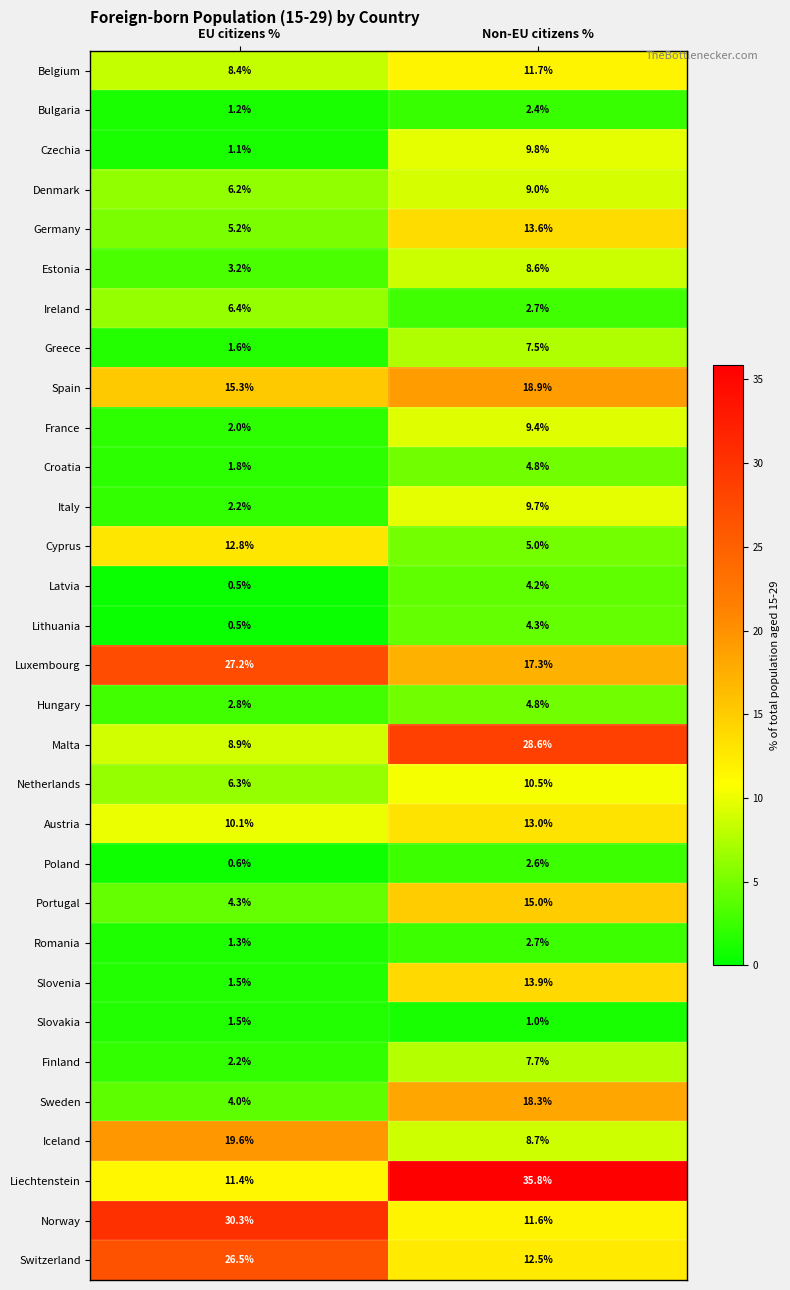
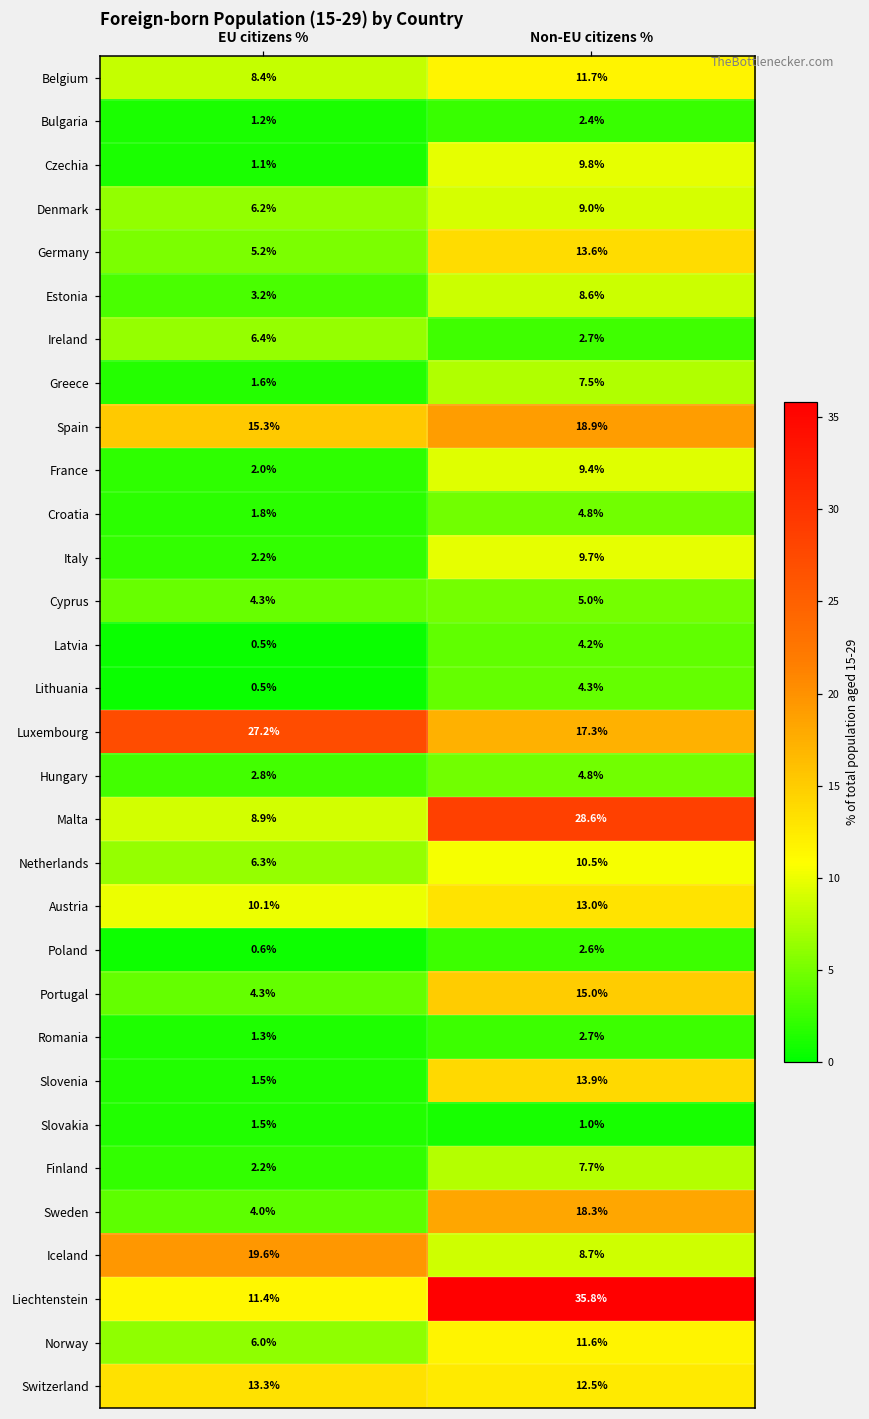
Cyprus, EU citizens %: 12.8% -> 4.3%
Norway, EU citizens %: 30.3% -> 6.0%
Switzerland, EU citizens %: 26.5% -> 13.3%
